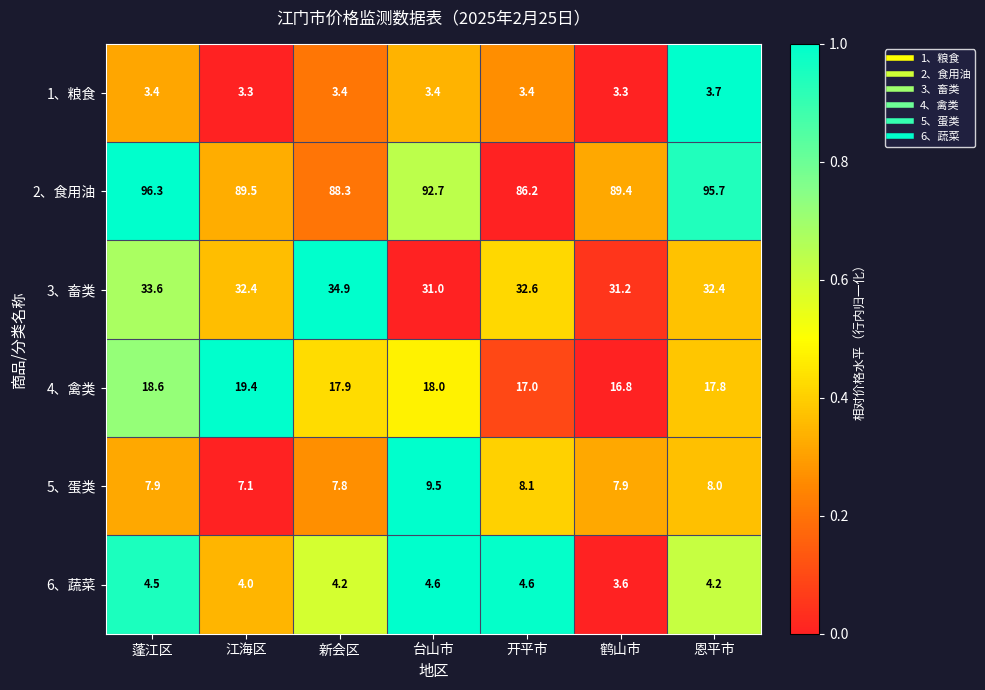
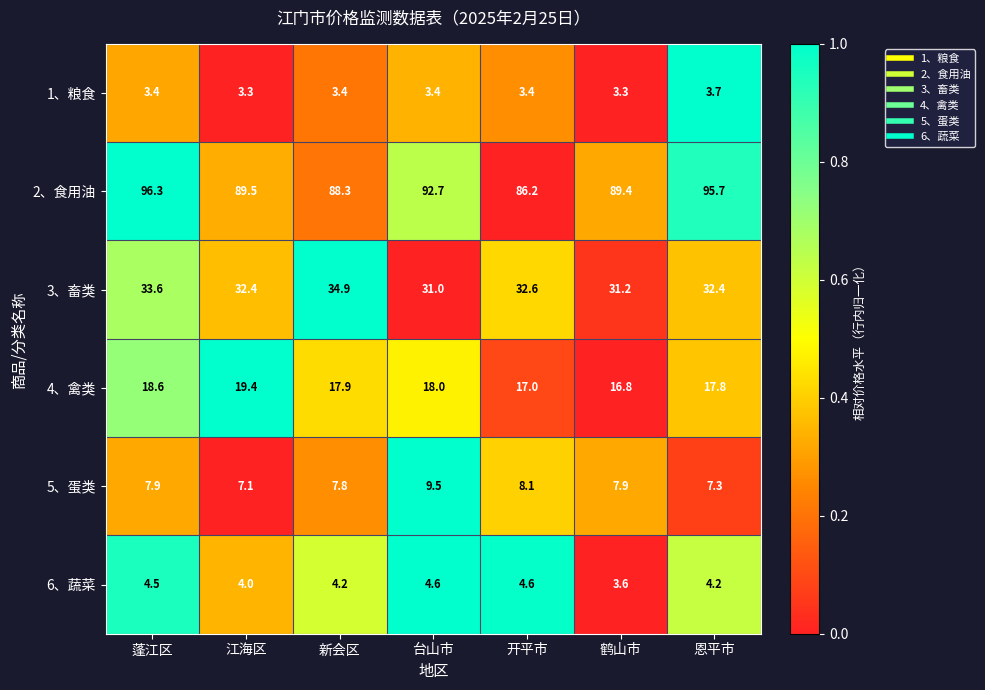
5、蛋类, 恩平市: 8.0 -> 7.3
